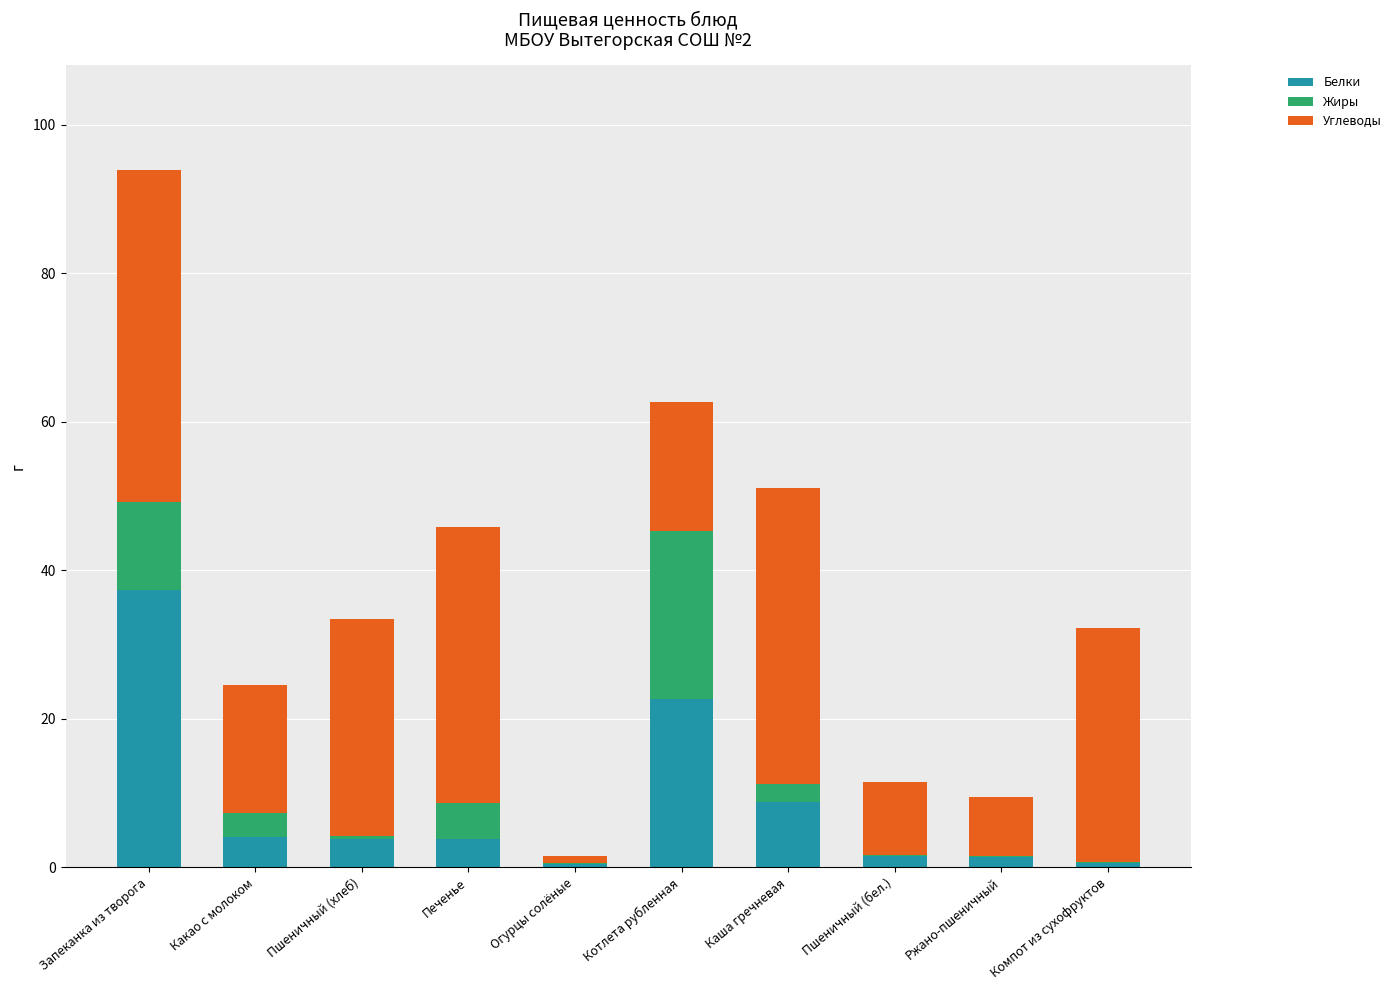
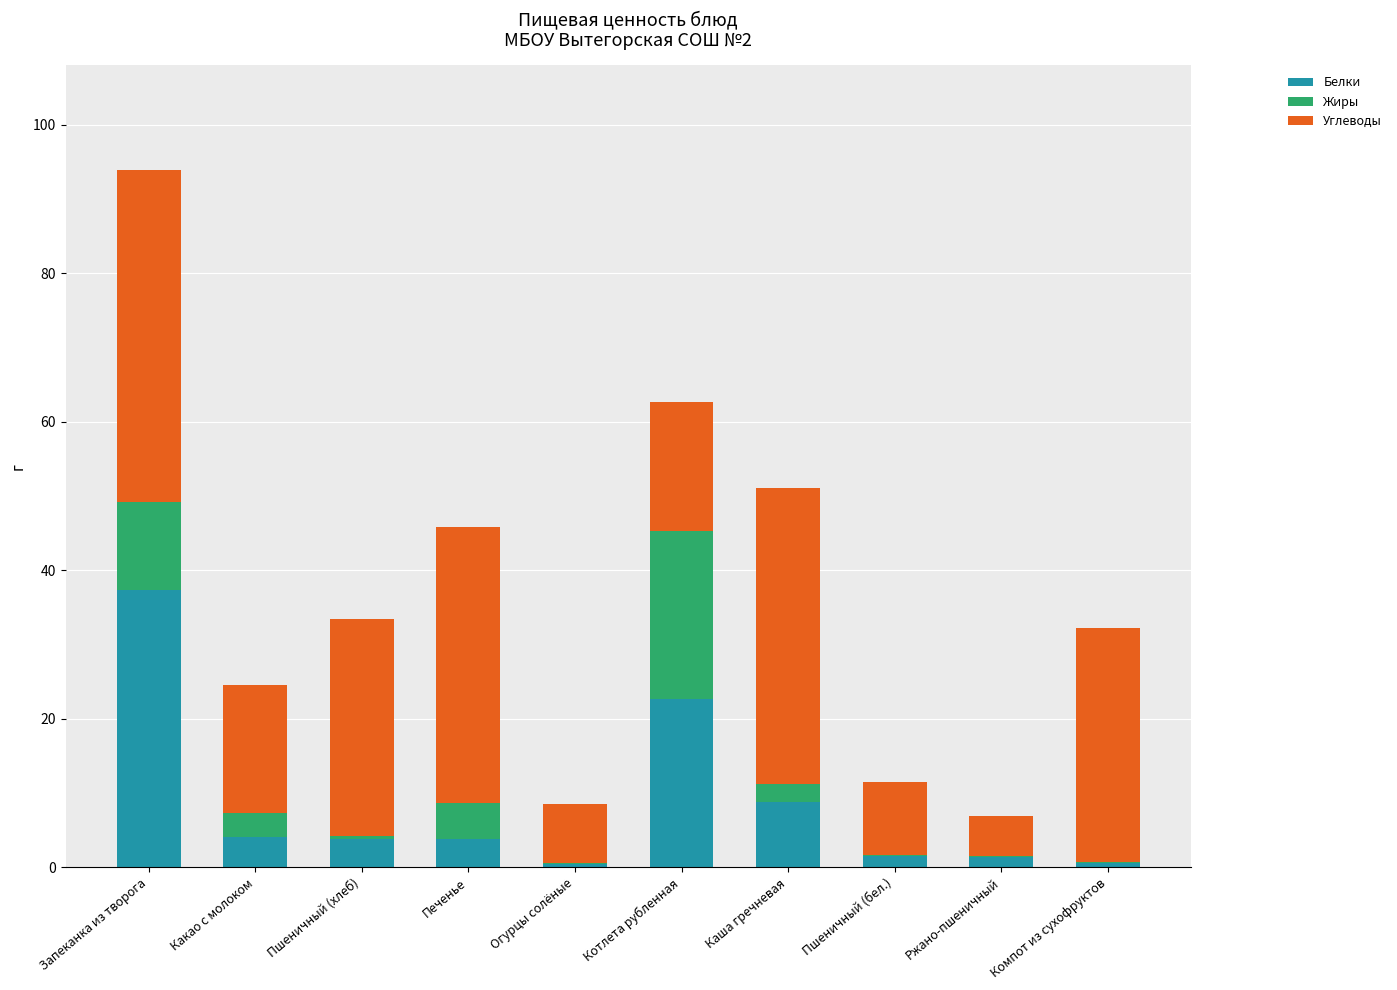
Углеводы, Огурцы солёные: 1 -> 8
Углеводы, Ржано-пшеничный: 8 -> 5
